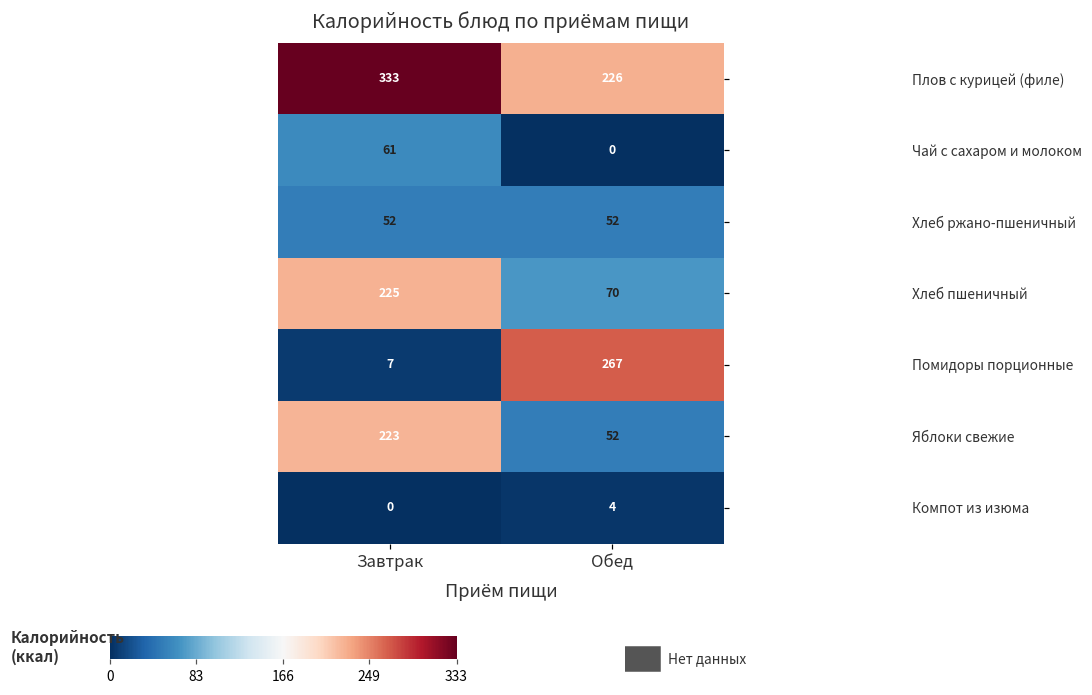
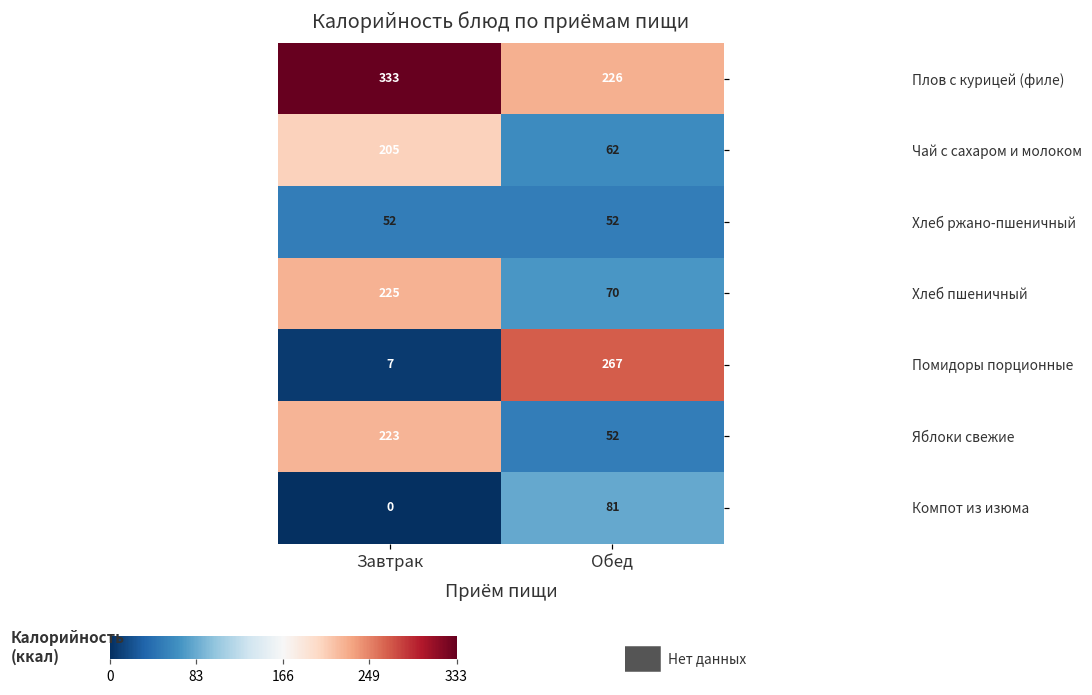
Чай с сахаром и молоком, Завтрак: 61 -> 205
Чай с сахаром и молоком, Обед: 0 -> 62
Компот из изюма, Обед: 4 -> 81
